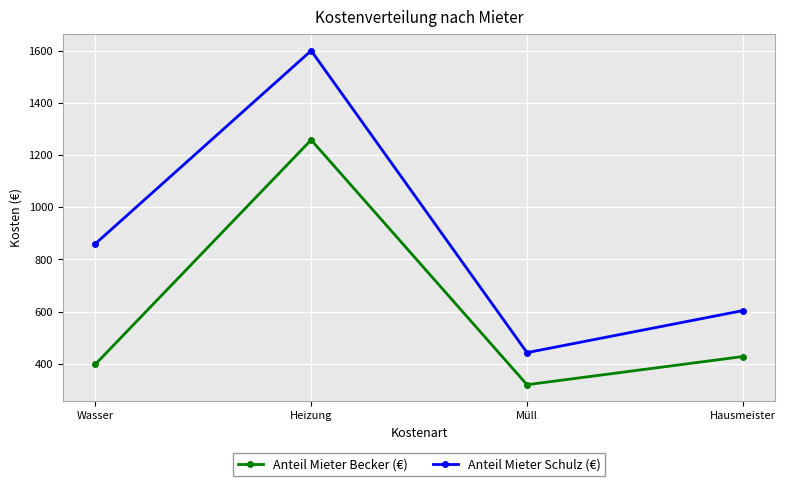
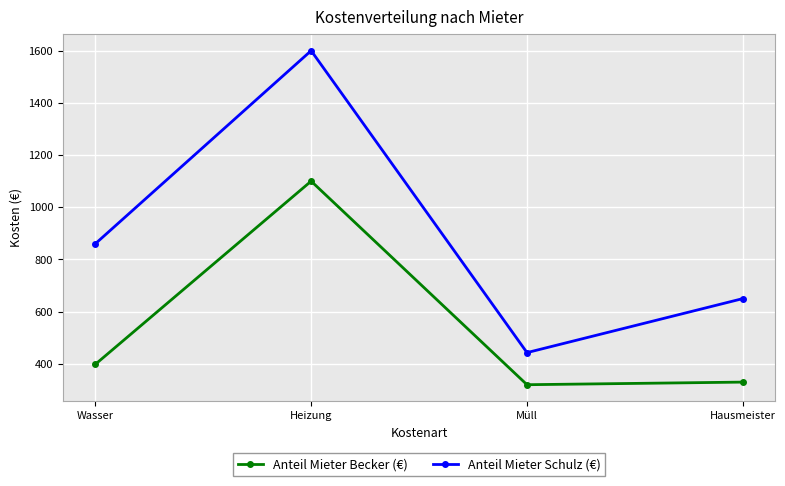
Anteil Mieter Becker (€), Heizung: 1260 -> 1100
Anteil Mieter Becker (€), Hausmeister: 430 -> 330
Anteil Mieter Schulz (€), Hausmeister: 600 -> 650
